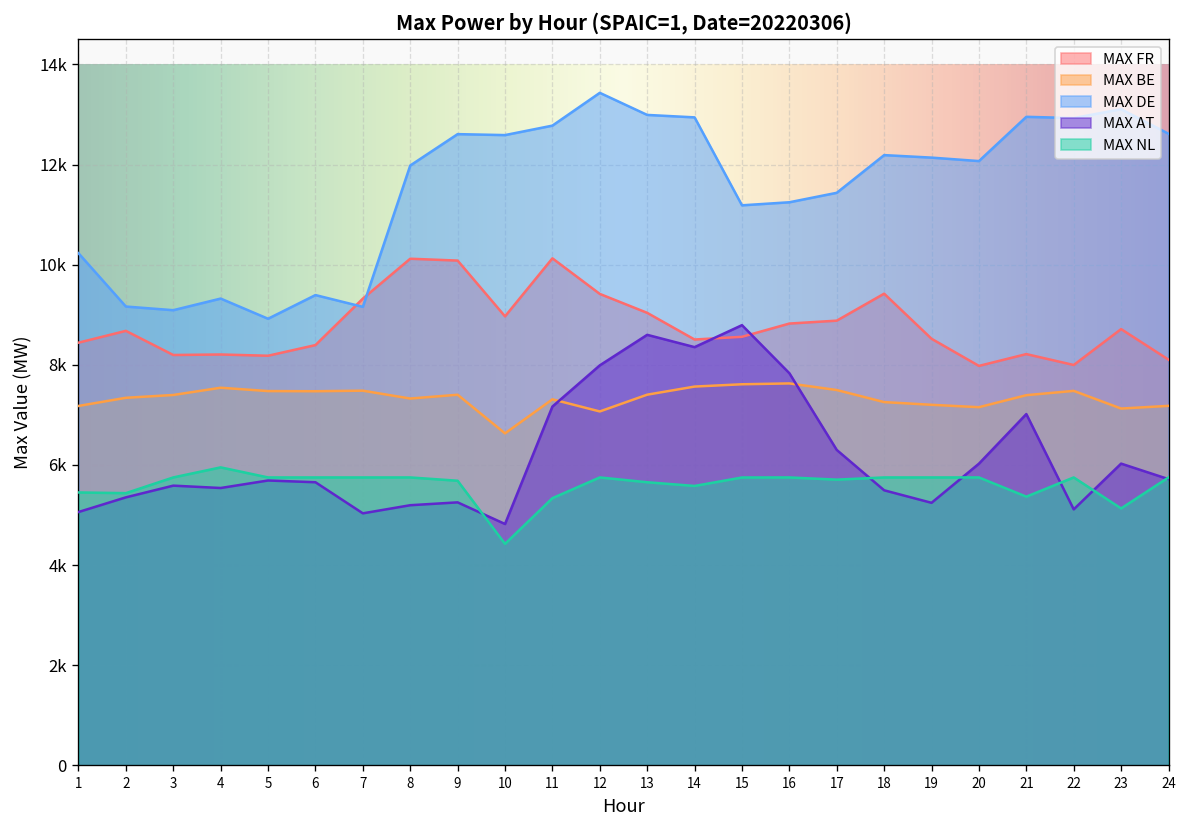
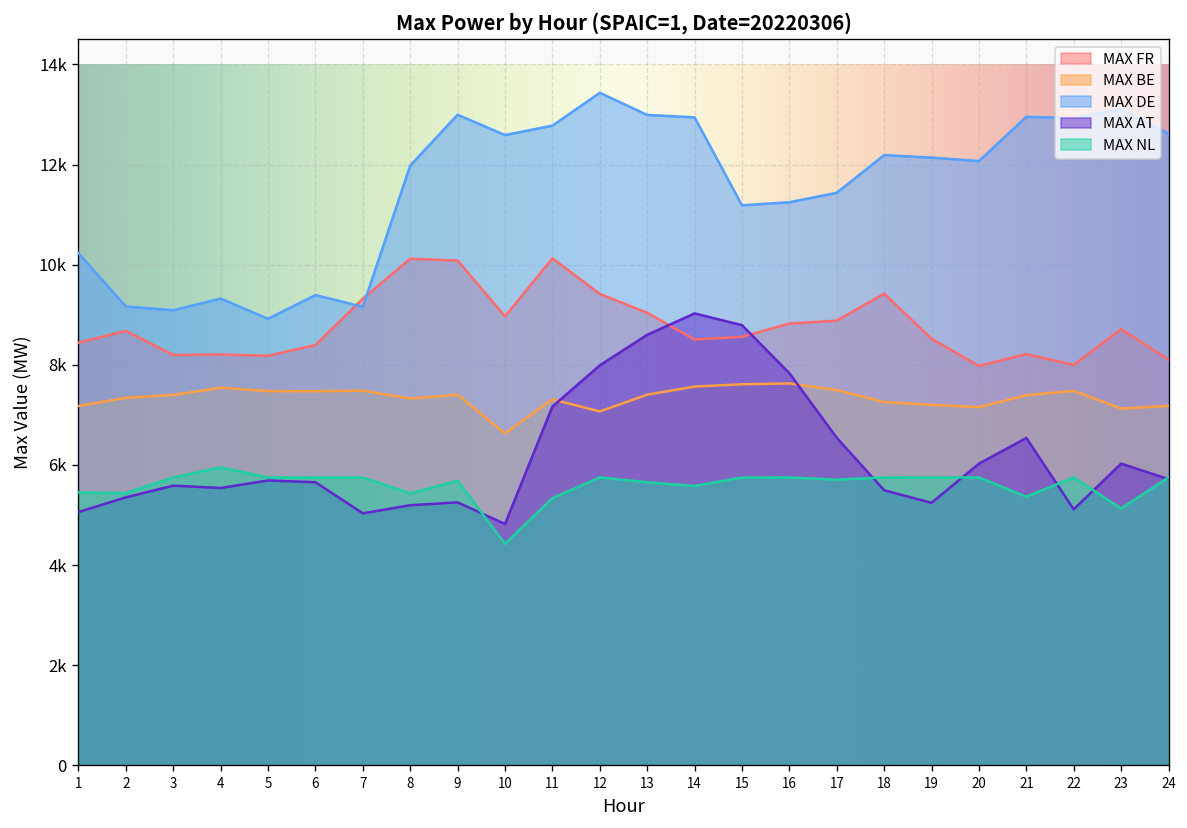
MAX NL, 8: 5800 -> 5400
MAX DE, 9: 12600 -> 13000
MAX AT, 14: 8400 -> 9000
MAX AT, 17: 6300 -> 6500
MAX AT, 21: 7000 -> 6500
